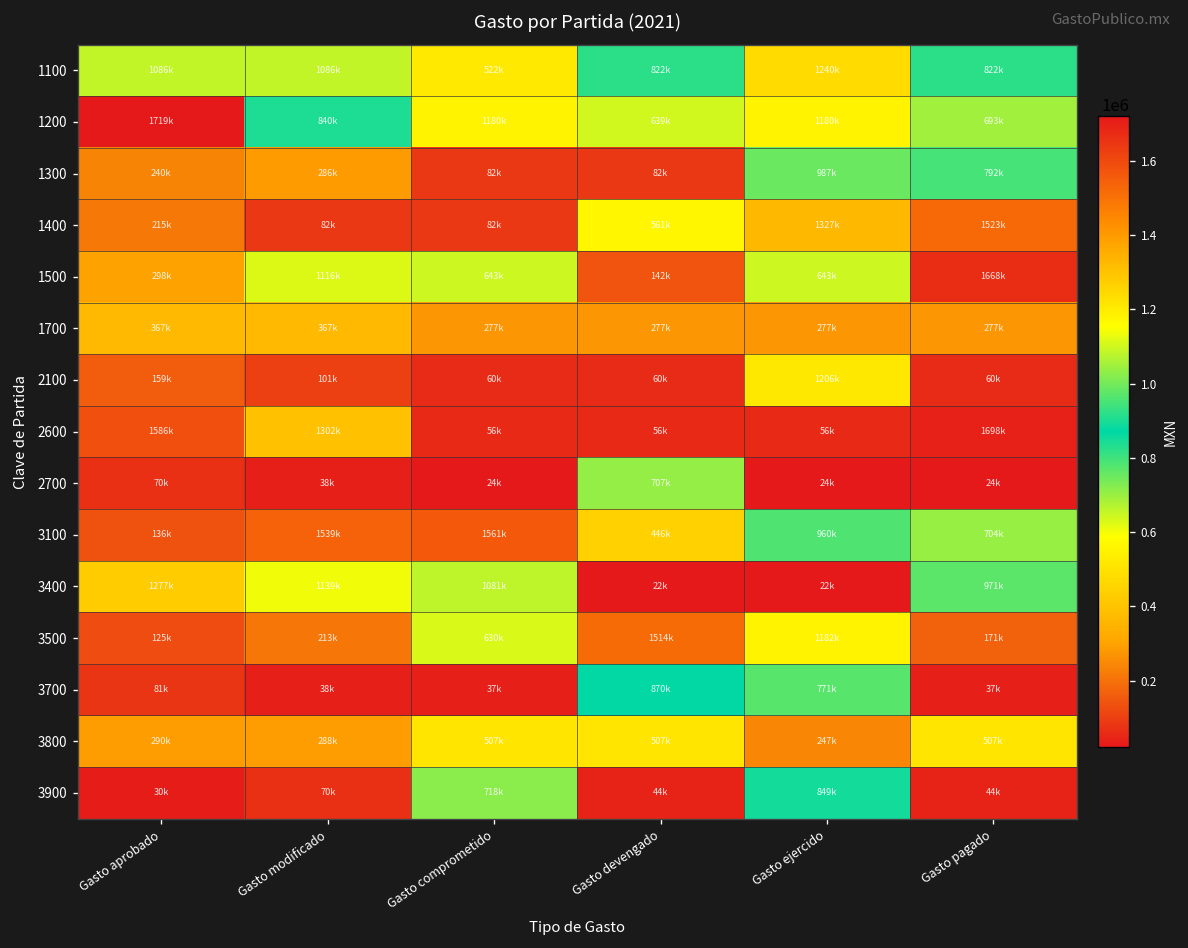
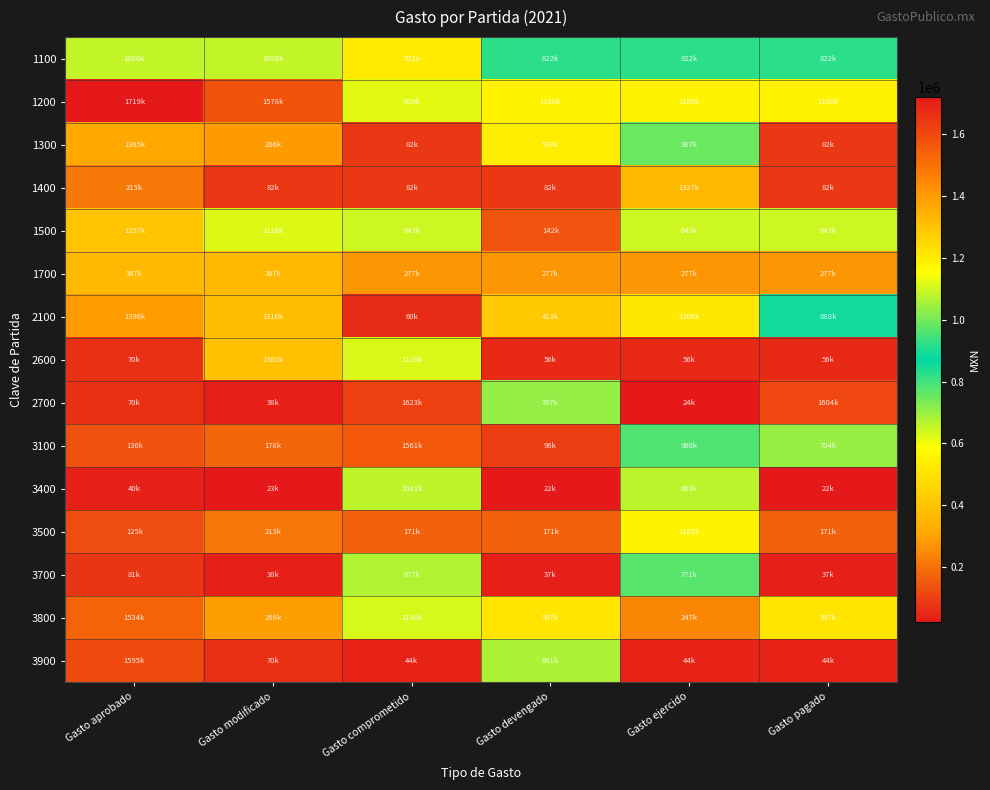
1100, Gasto ejercido: 1240k -> 822k
1200, Gasto modificado: 840k -> 1578k
1200, Gasto comprometido: 1180k -> 620k
1200, Gasto devengado: 639k -> 1180k
1200, Gasto pagado: 693k -> 1180k
1300, Gasto aprobado: 240k -> 1365k
1300, Gasto devengado: 82k -> 533k
1300, Gasto pagado: 792k -> 82k
1400, Gasto devengado: 561k -> 82k
1400, Gasto pagado: 1523k -> 82k
1500, Gasto aprobado: 298k -> 1297k
1500, Gasto pagado: 1668k -> 643k
2100, Gasto aprobado: 159k -> 1396k
2100, Gasto modificado: 101k -> 1310k
2100, Gasto devengado: 60k -> 413k
2100, Gasto pagado: 60k -> 888k
2600, Gasto aprobado: 1586k -> 70k
2600, Gasto comprometido: 56k -> 1110k
2600, Gasto pagado: 1698k -> 56k
2700, Gasto comprometido: 24k -> 1623k
2700, Gasto pagado: 24k -> 1604k
3100, Gasto modificado: 1539k -> 178k
3100, Gasto devengado: 446k -> 96k
3400, Gasto aprobado: 1277k -> 40k
3400, Gasto modificado: 1139k -> 23k
3400, Gasto ejercido: 22k -> 663k
3400, Gasto pagado: 971k -> 22k
3500, Gasto comprometido: 630k -> 171k
3500, Gasto devengado: 1514k -> 171k
3700, Gasto comprometido: 37k -> 677k
3700, Gasto devengado: 870k -> 37k
3800, Gasto aprobado: 290k -> 1534k
3800, Gasto comprometido: 507k -> 1108k
3900, Gasto aprobado: 30k -> 1595k
3900, Gasto comprometido: 718k -> 44k
3900, Gasto devengado: 44k -> 681k
3900, Gasto ejercido: 849k -> 44k
